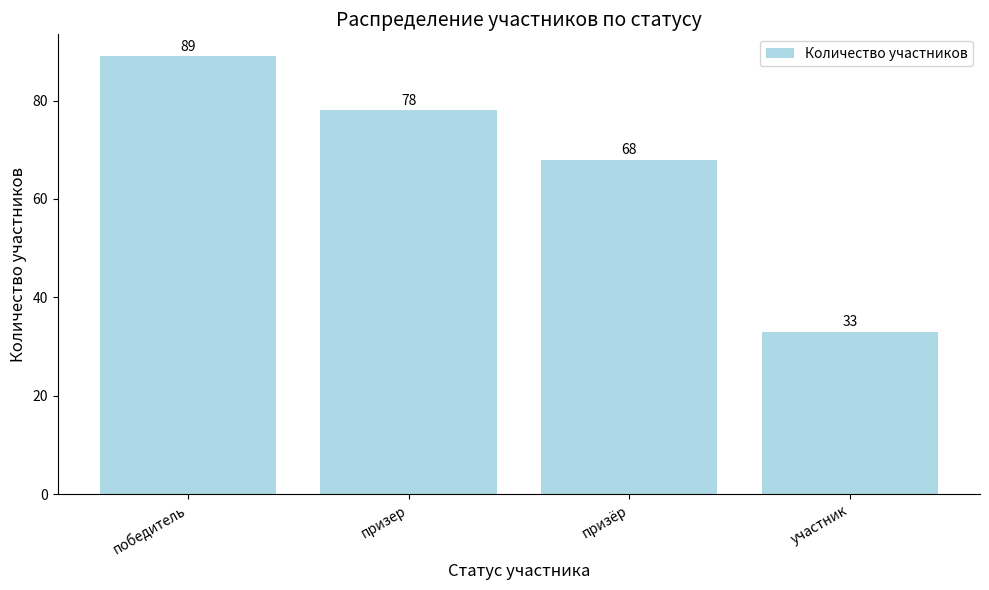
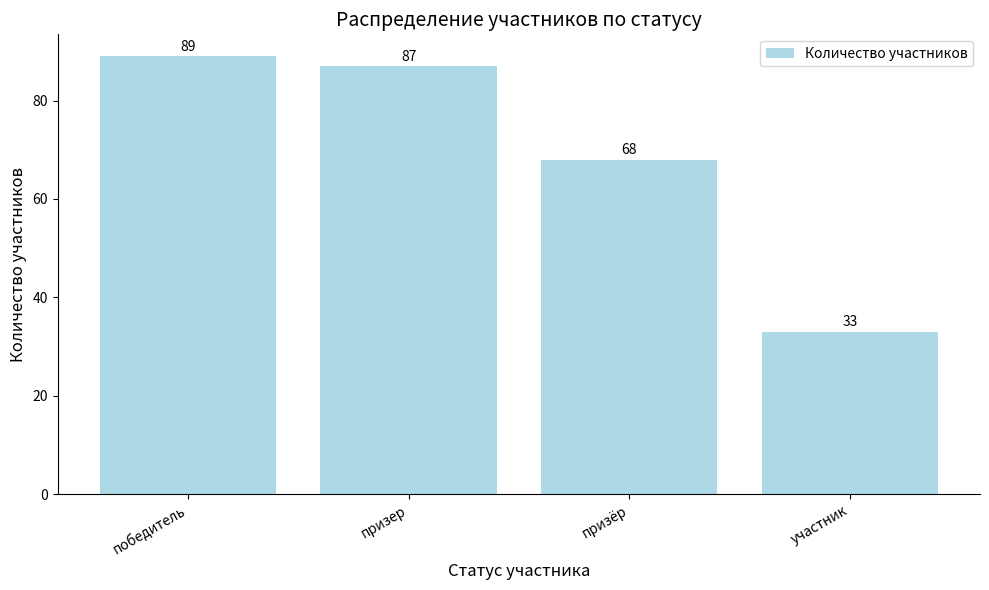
призер: 78 -> 87
